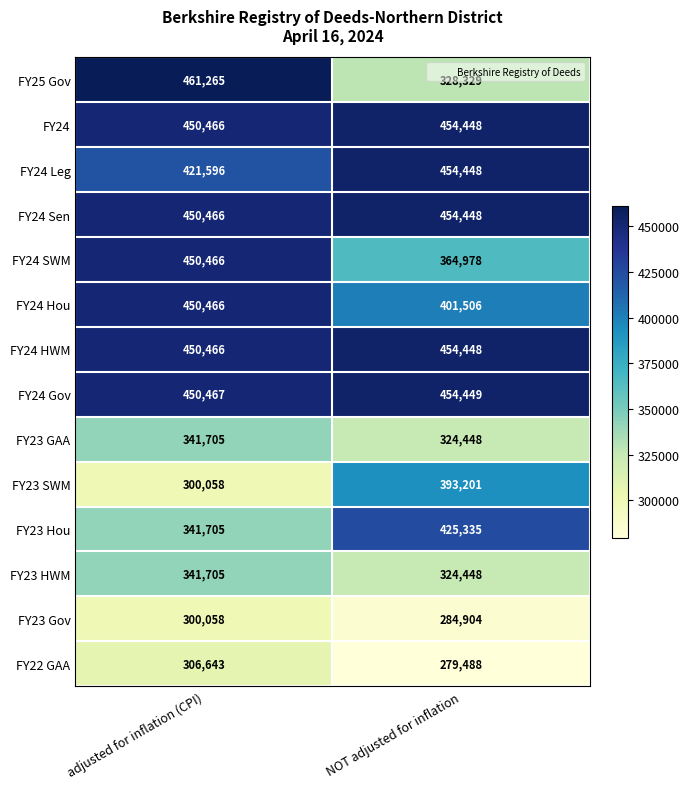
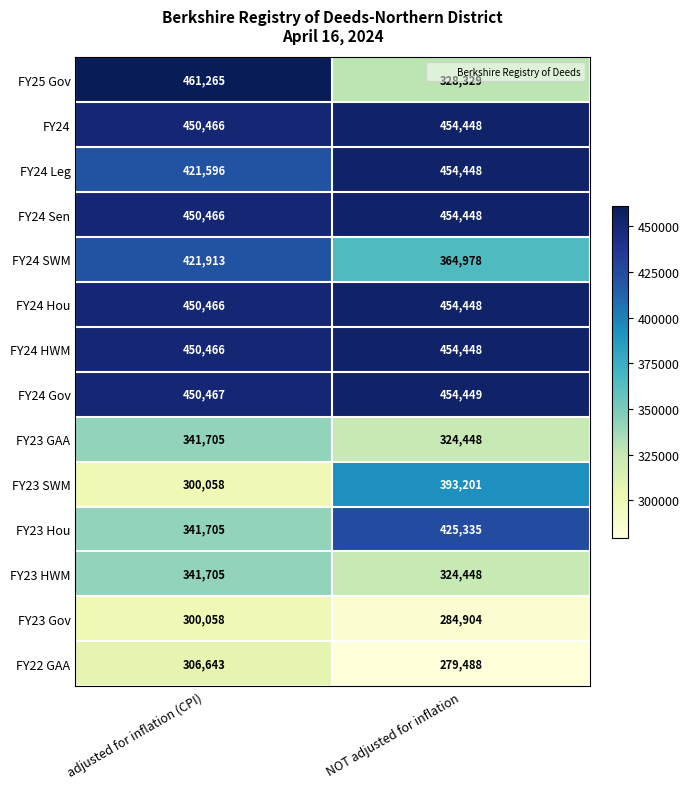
FY24 SWM, adjusted for inflation (CPI): 450,466 -> 421,913
FY24 Hou, NOT adjusted for inflation: 401,506 -> 454,448
